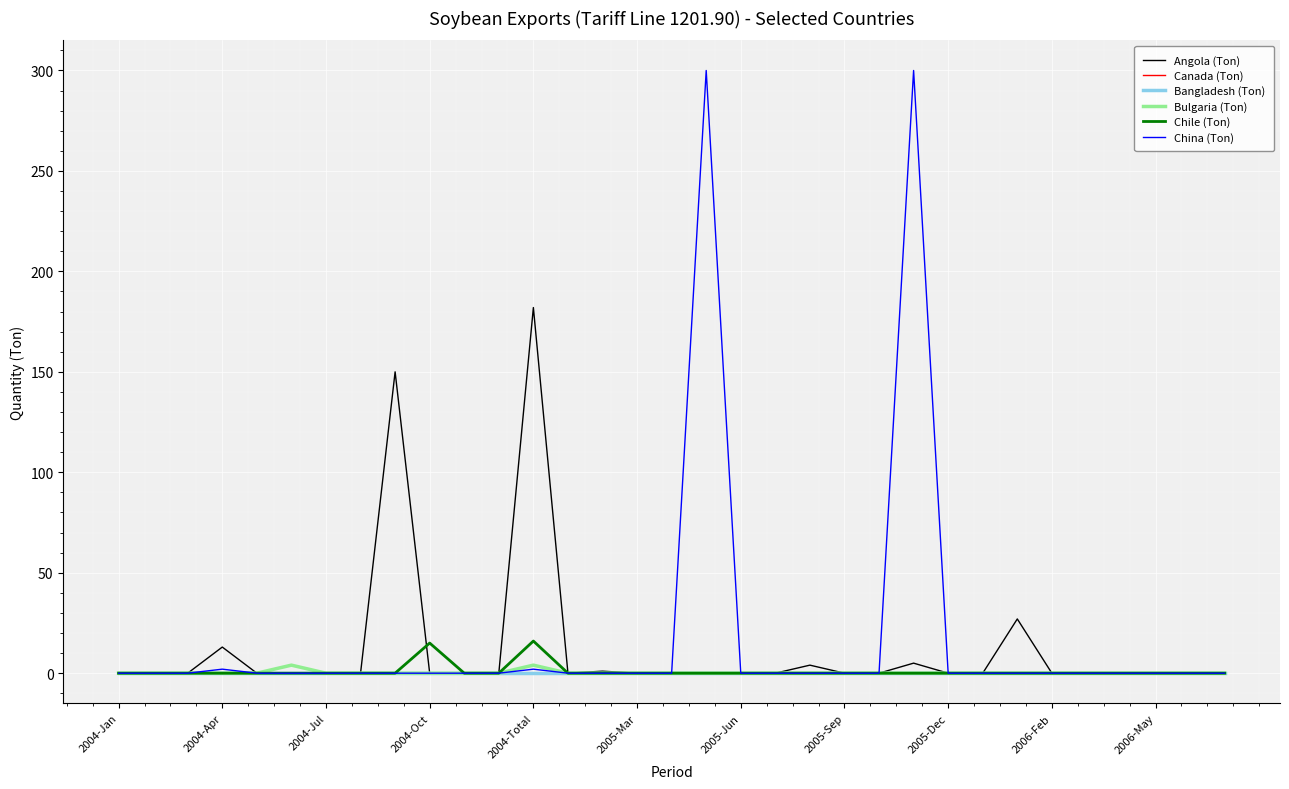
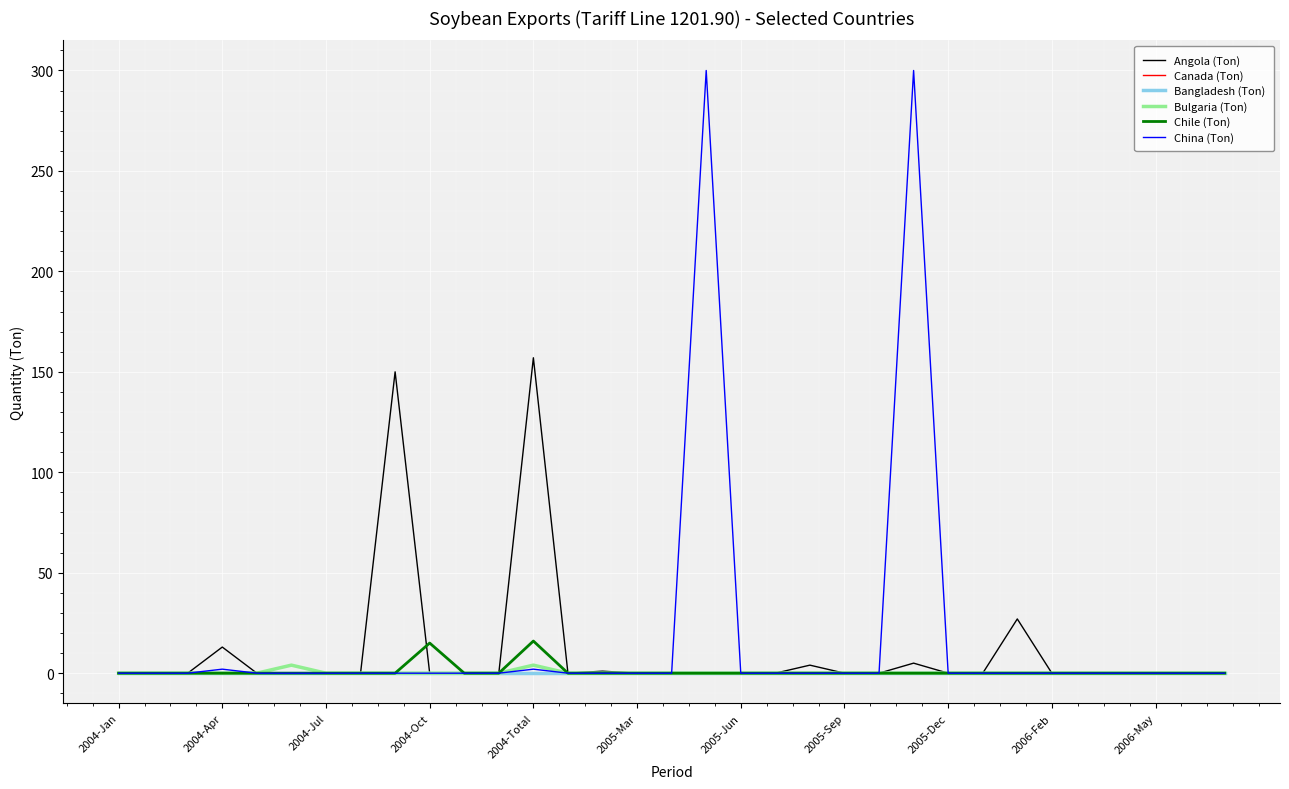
Angola (Ton), 2004-Total: 182 -> 157
